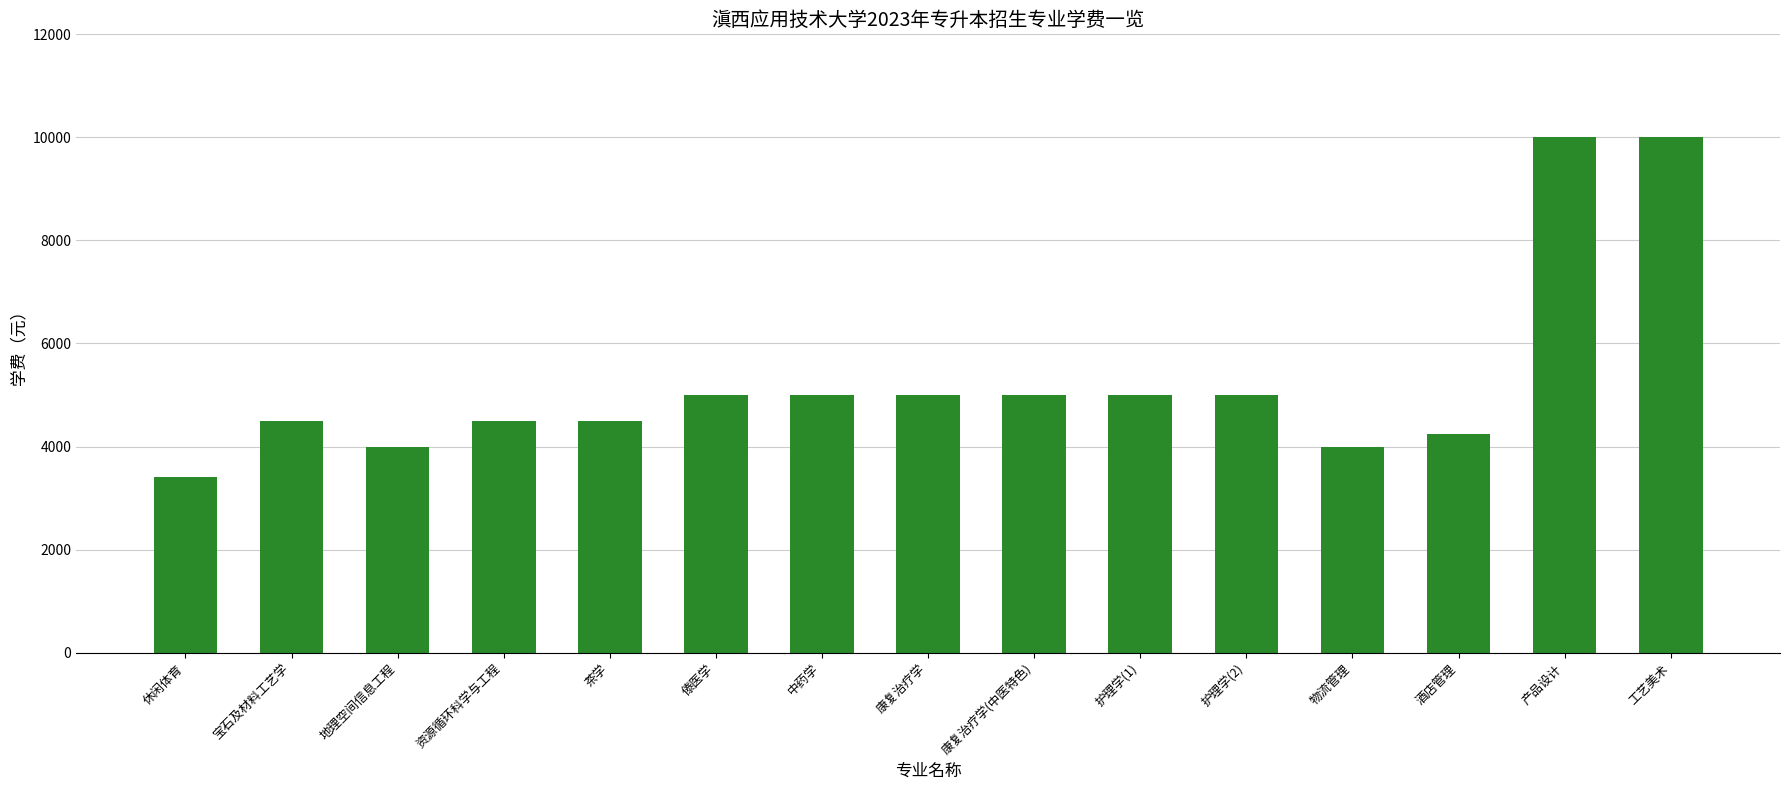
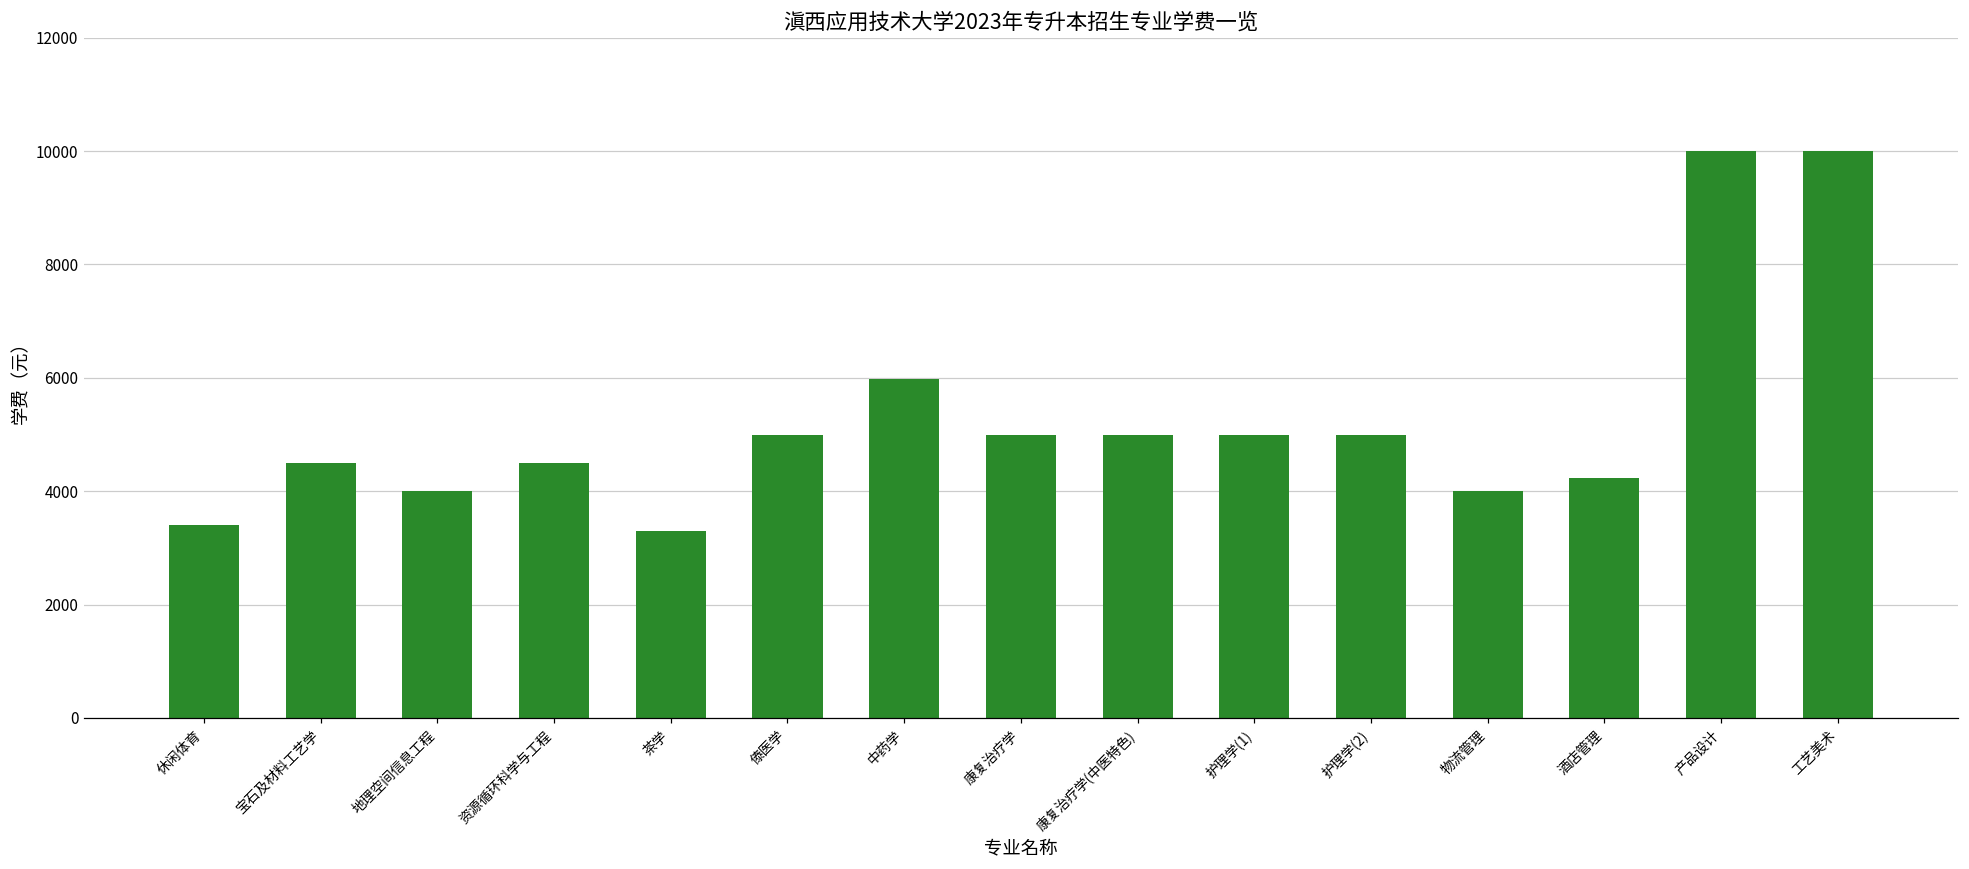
茶学: 4500 -> 3300
中药学: 5000 -> 6000
